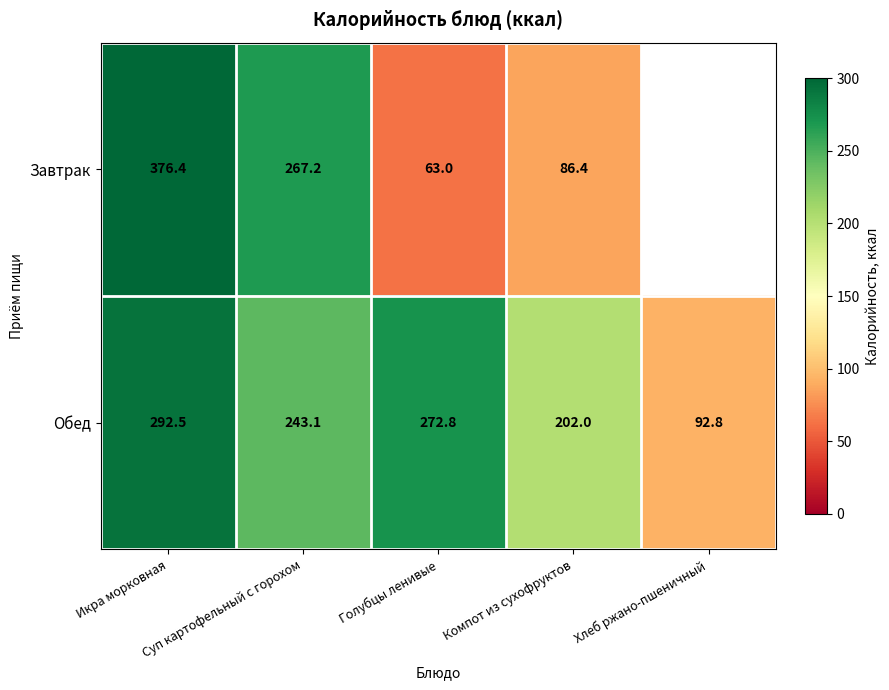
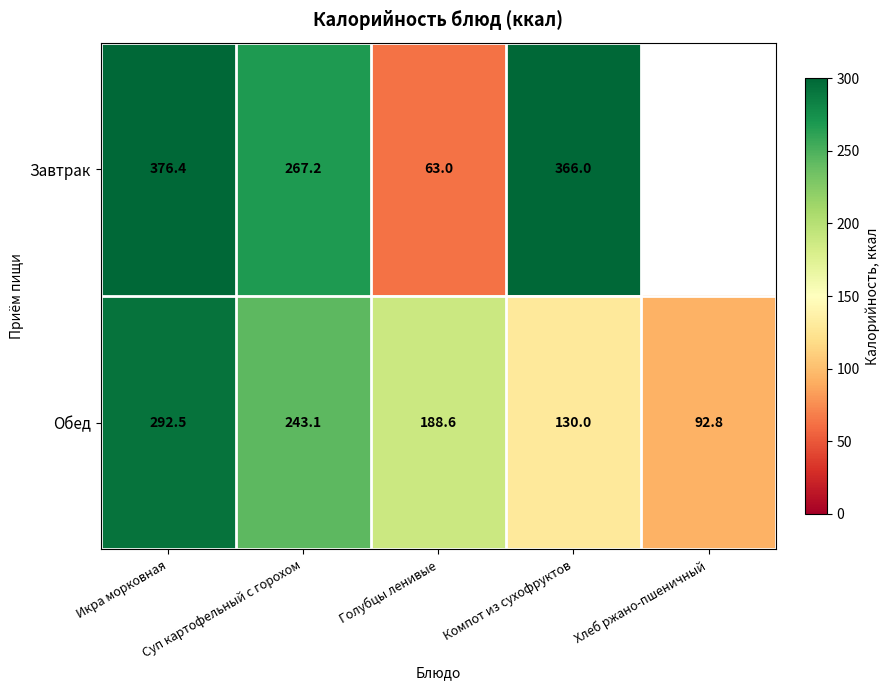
Завтрак, Компот из сухофруктов: 86.4 -> 366.0
Обед, Голубцы ленивые: 272.8 -> 188.6
Обед, Компот из сухофруктов: 202.0 -> 130.0
